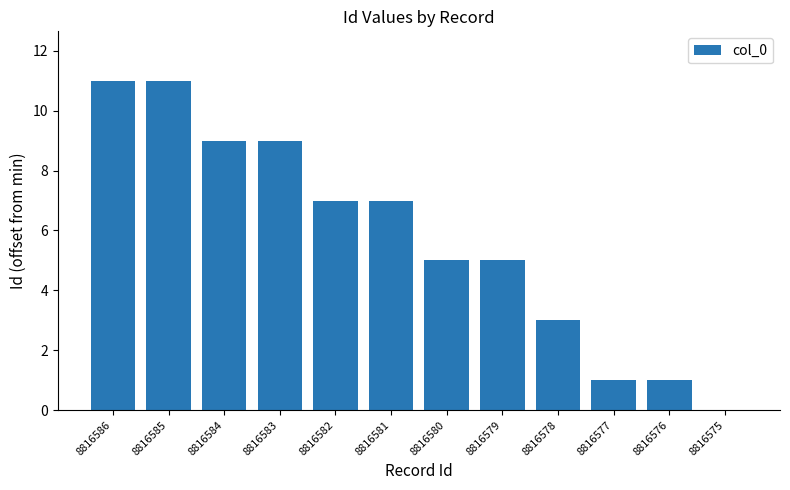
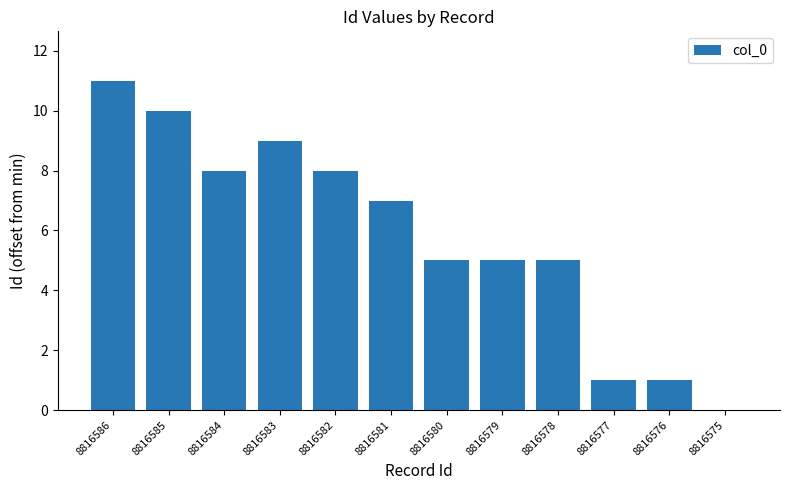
8816585: 11.0 -> 10.0
8816584: 9.0 -> 8.0
8816582: 7.0 -> 8.0
8816578: 3.0 -> 5.0
